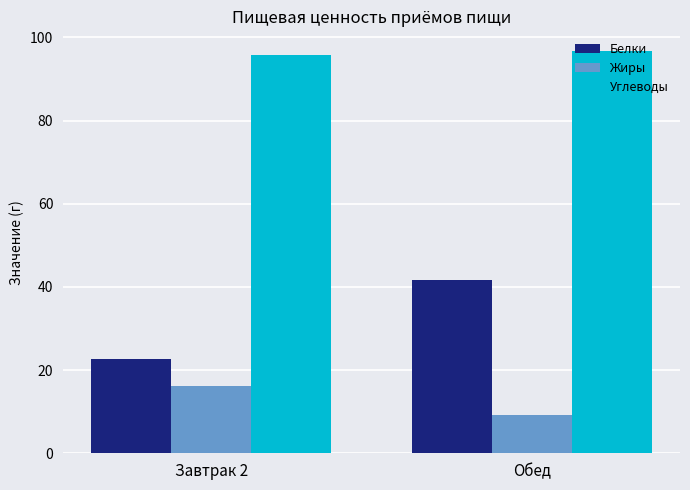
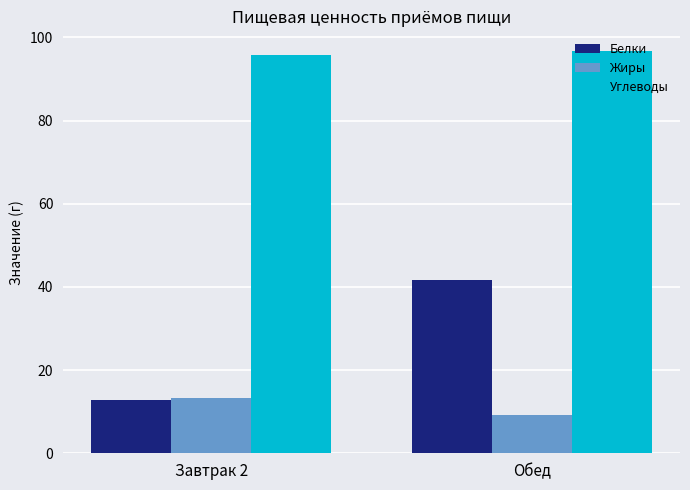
Белки, Завтрак 2: 23 -> 13
Жиры, Завтрак 2: 16 -> 13
